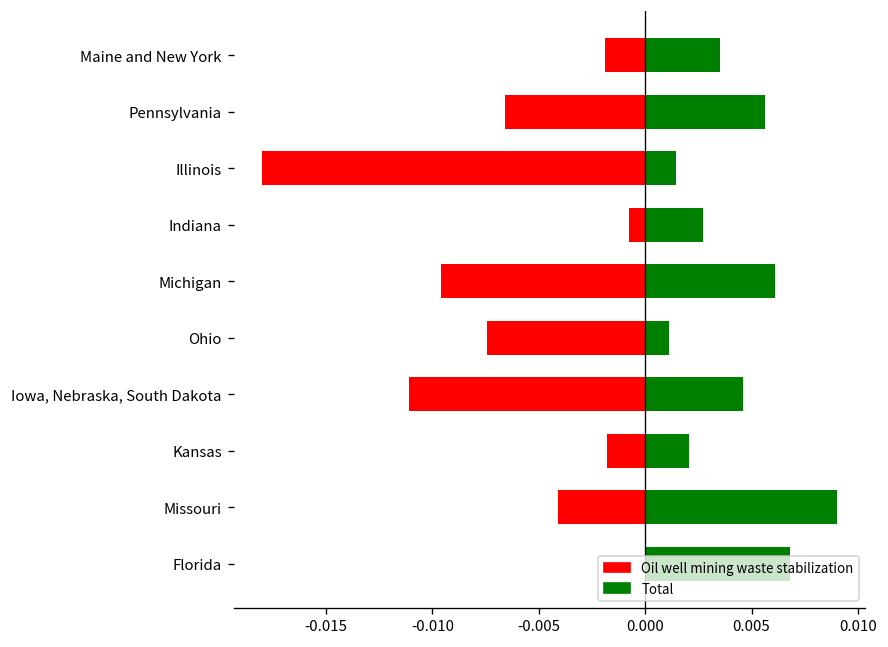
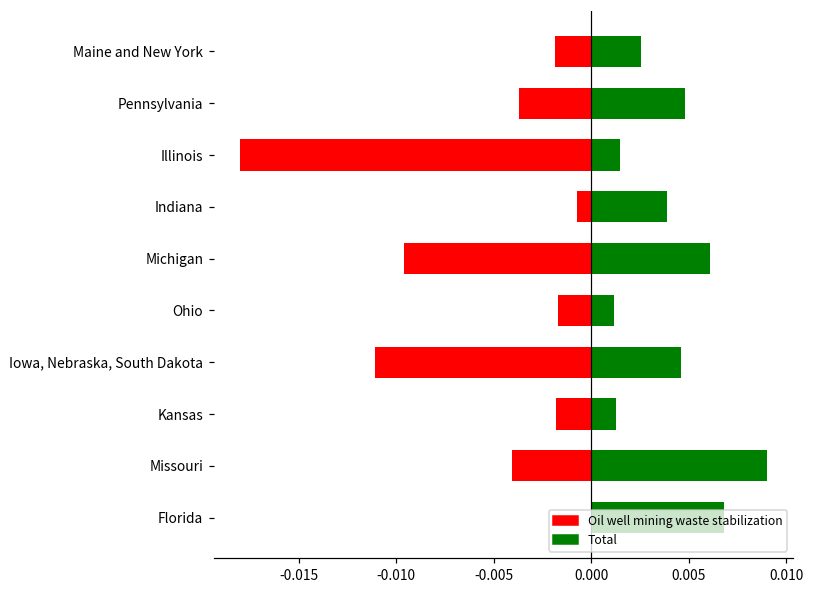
Total, Maine and New York: 0.0035 -> 0.0025
Oil well mining waste stabilization, Pennsylvania: -0.0066 -> -0.0037
Total, Pennsylvania: 0.0056 -> 0.0048
Total, Indiana: 0.0027 -> 0.0039
Oil well mining waste stabilization, Ohio: -0.0074 -> -0.0017
Total, Kansas: 0.0021 -> 0.0013
